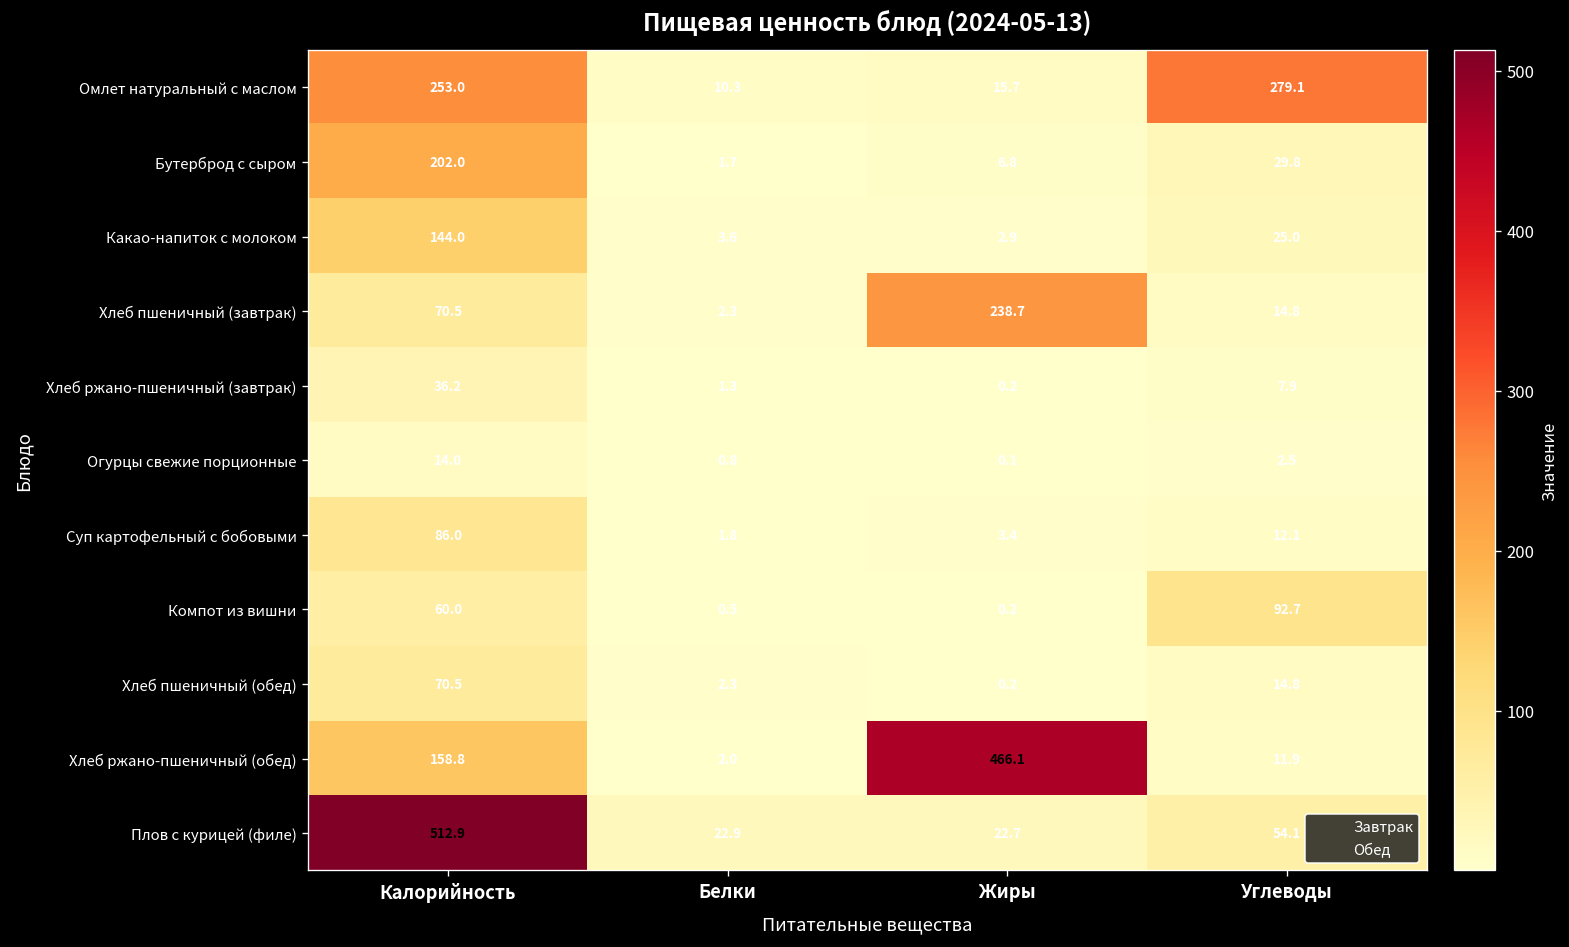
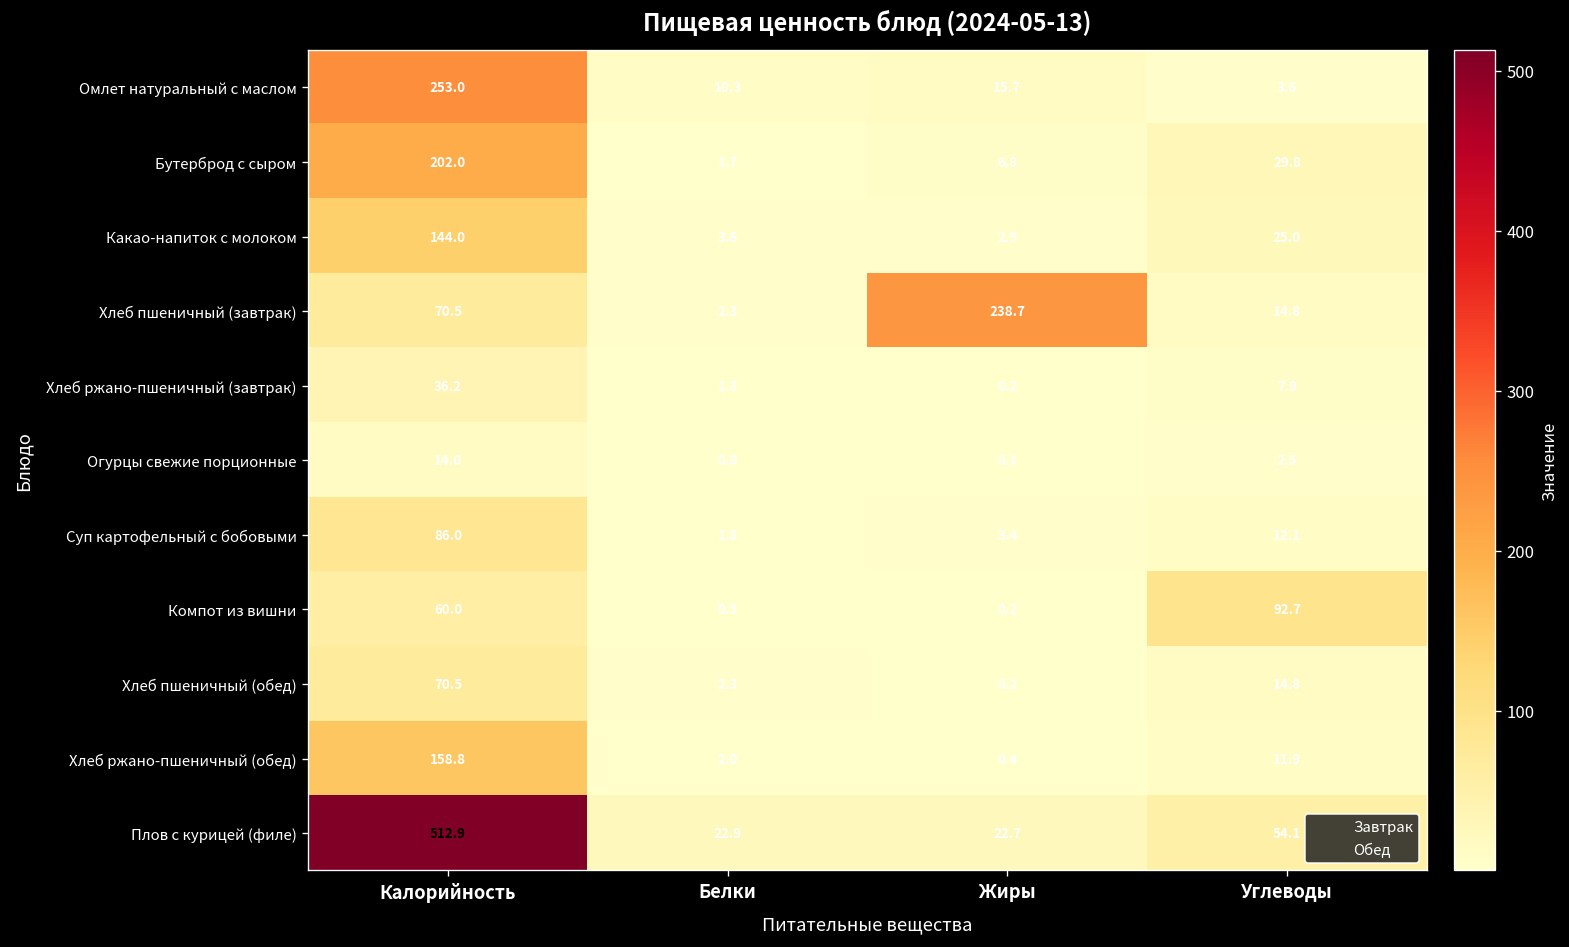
Омлет натуральный с маслом, Углеводы: 279.1 -> 3.6
Хлеб ржано-пшеничный (обед), Жиры: 466.1 -> 0.4
